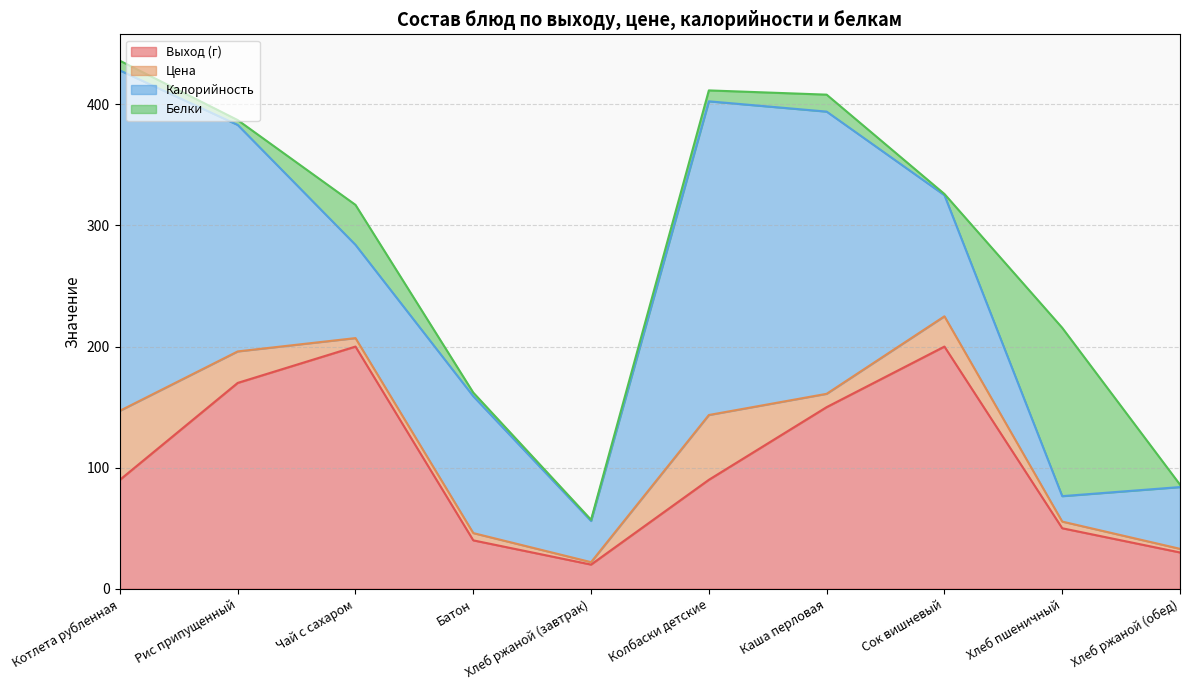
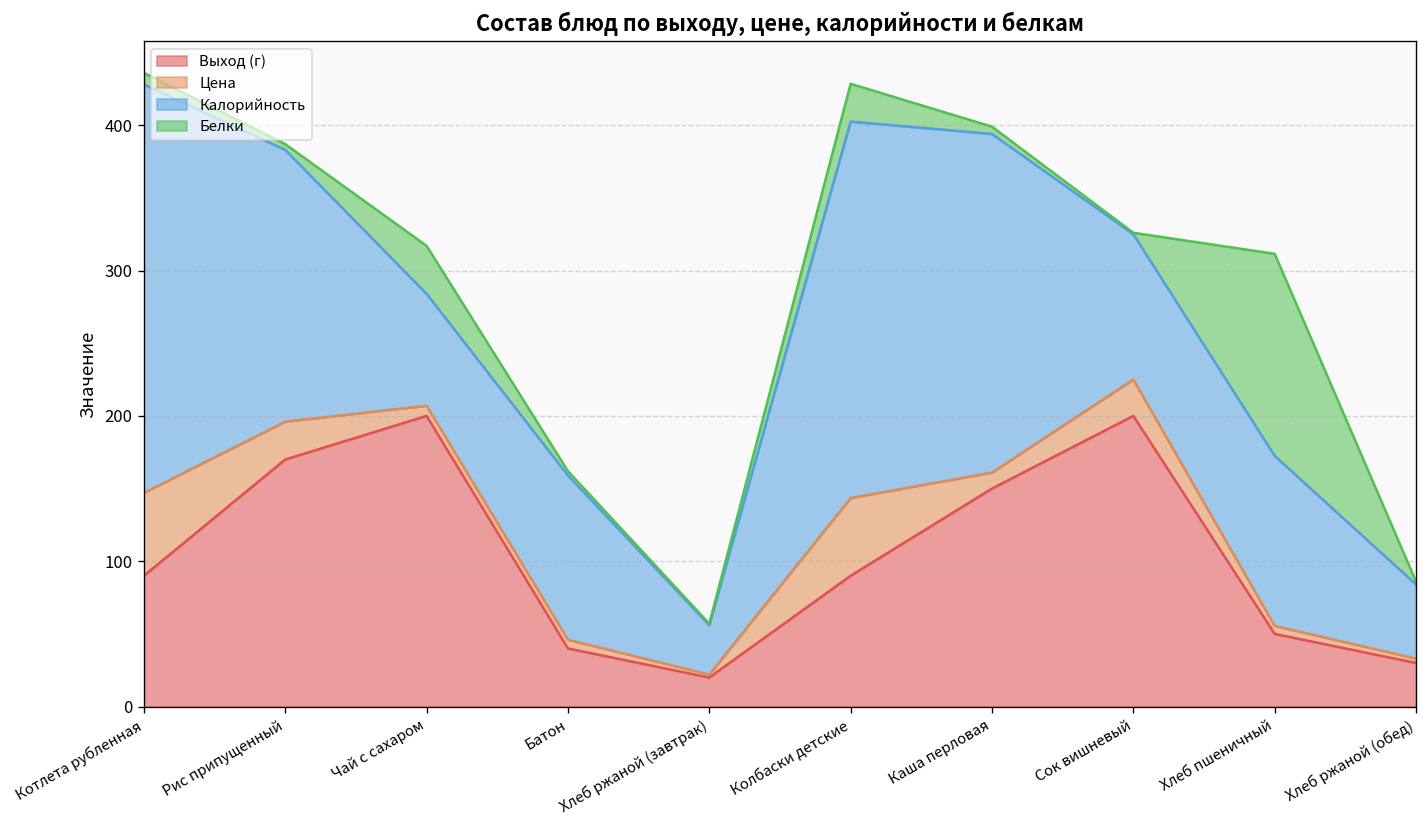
Белки, Колбаски детские: 9 -> 26
Белки, Каша перловая: 14 -> 5
Калорийность, Хлеб пшеничный: 21 -> 117
